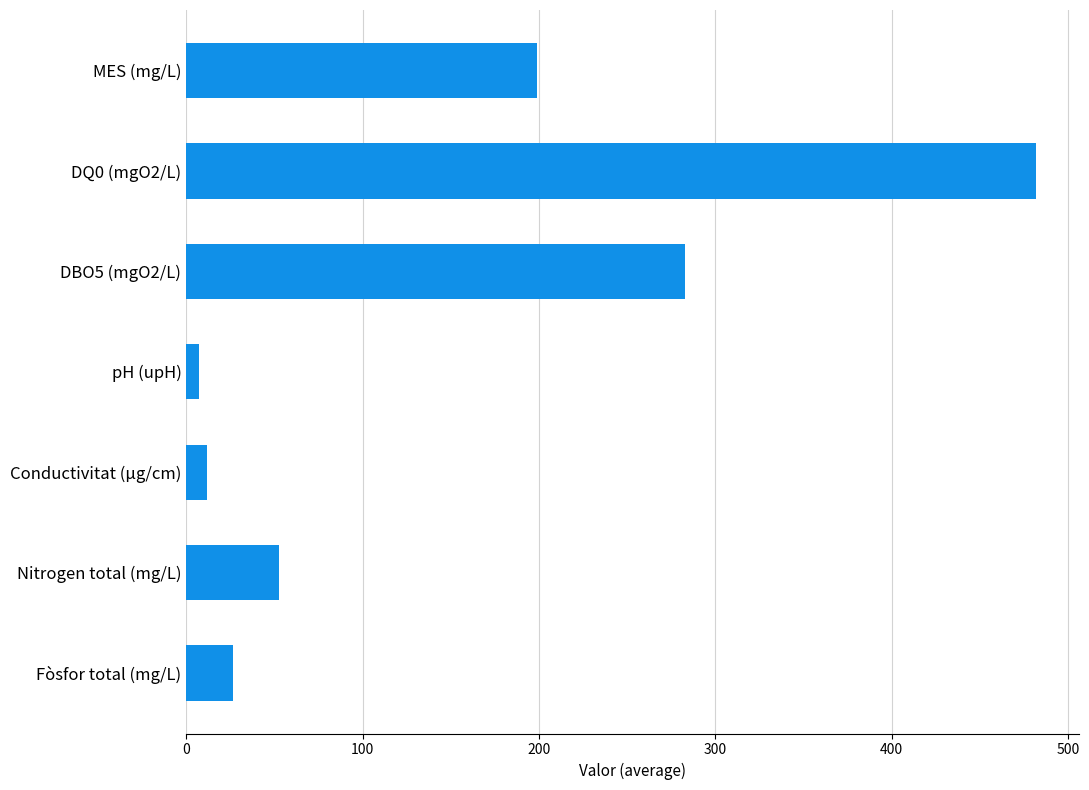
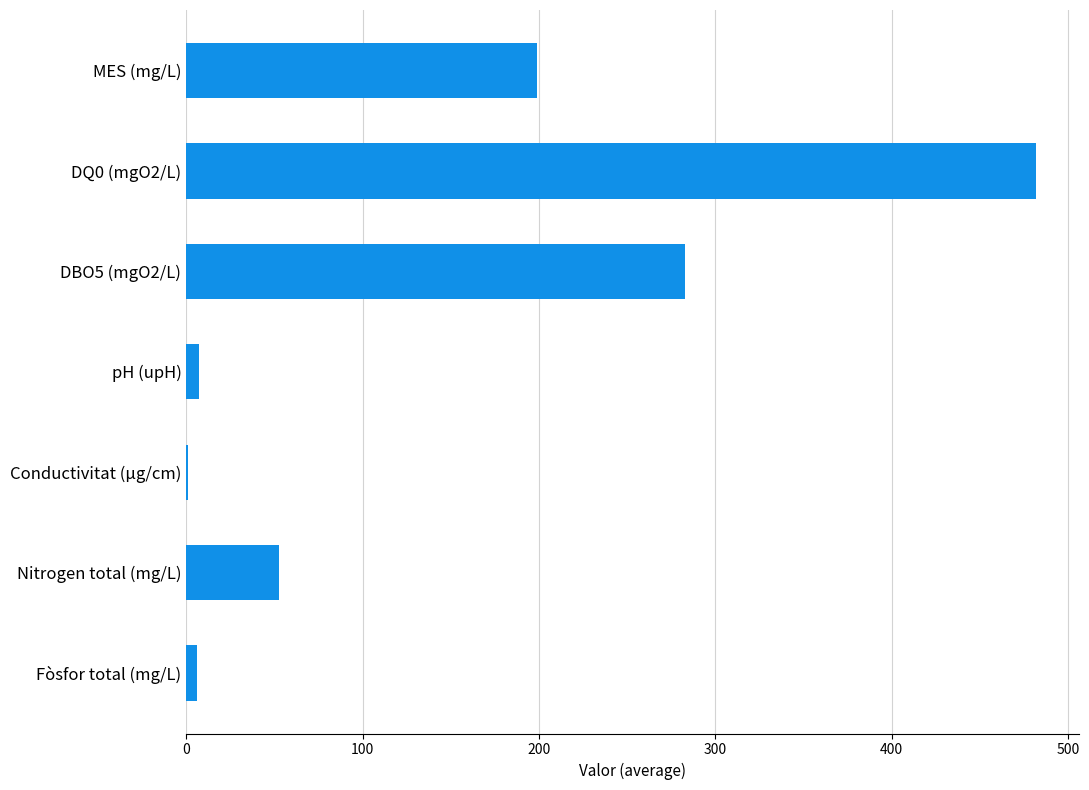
Conductivitat (µg/cm): 12 -> 1
Fòsfor total (mg/L): 26 -> 6
